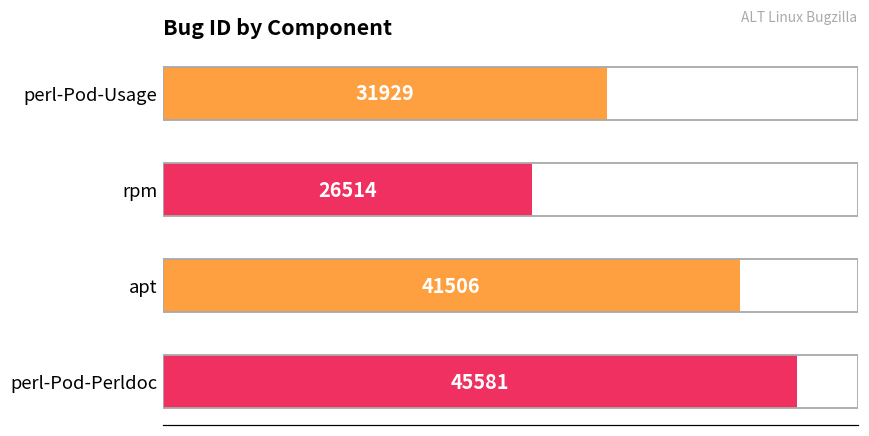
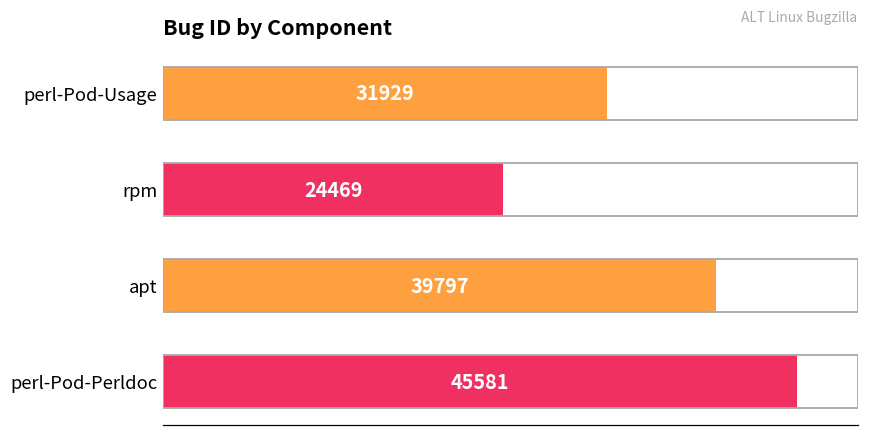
rpm: 26514 -> 24469
apt: 41506 -> 39797
